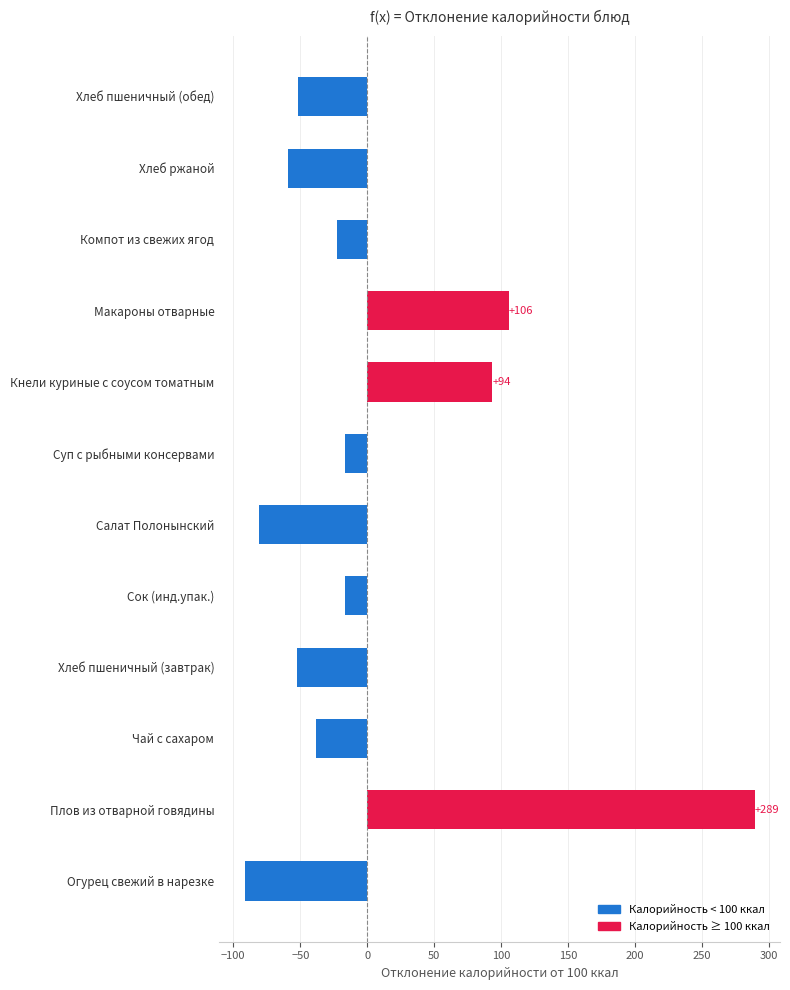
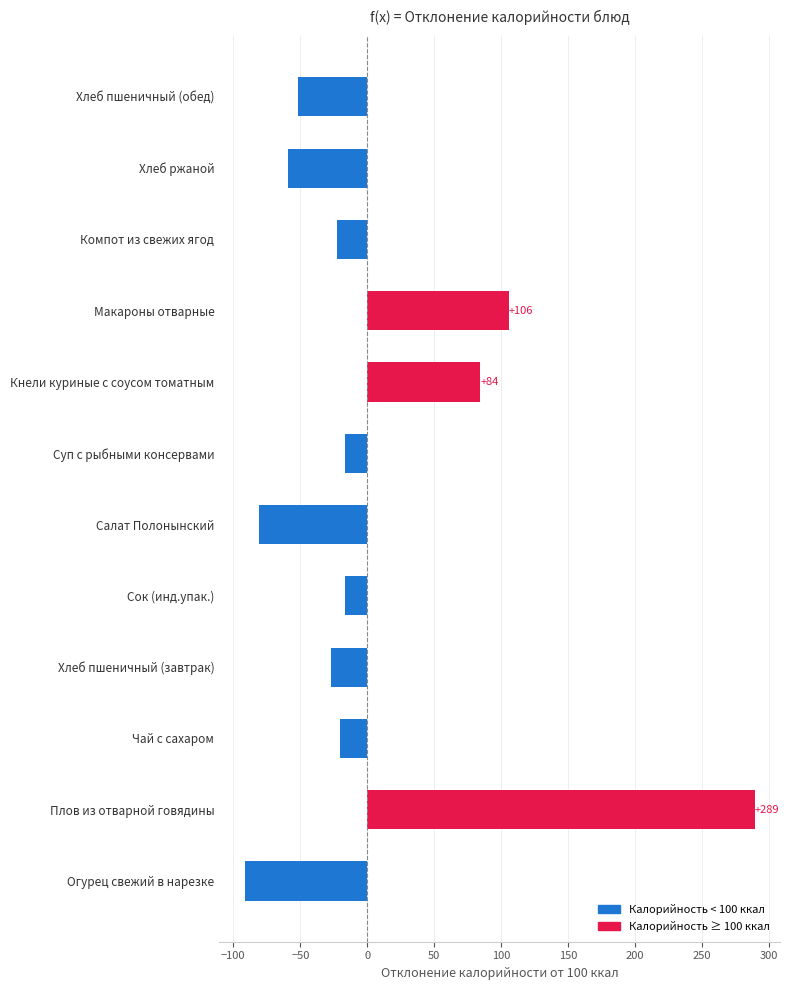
Кнели куриные с соусом томатным: +94 -> +84
Хлеб пшеничный (завтрак): -53 -> -27
Чай с сахаром: -38 -> -20
